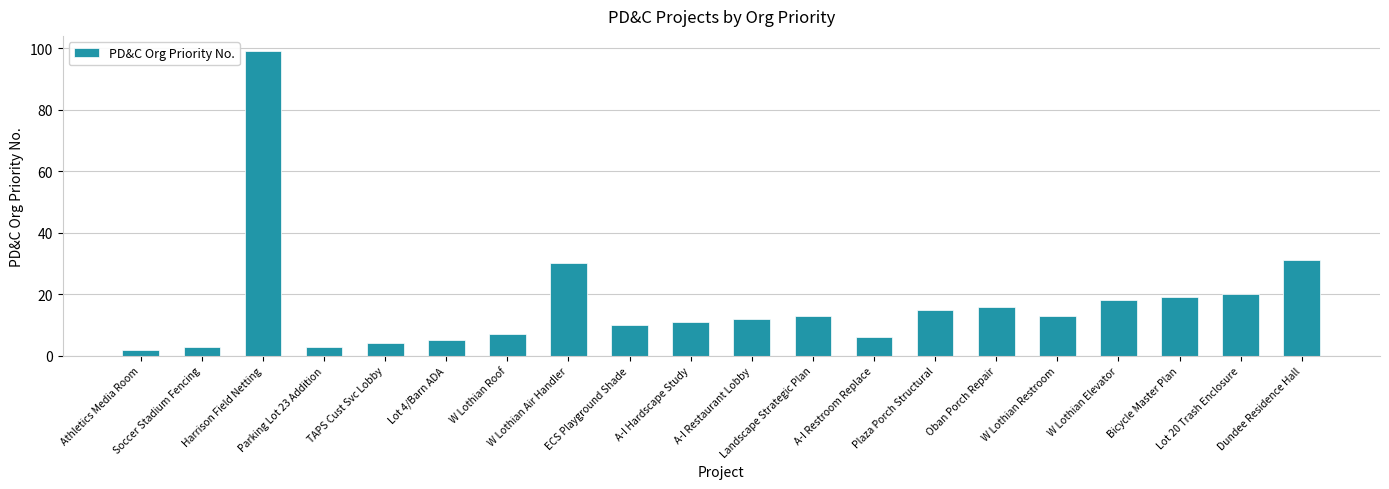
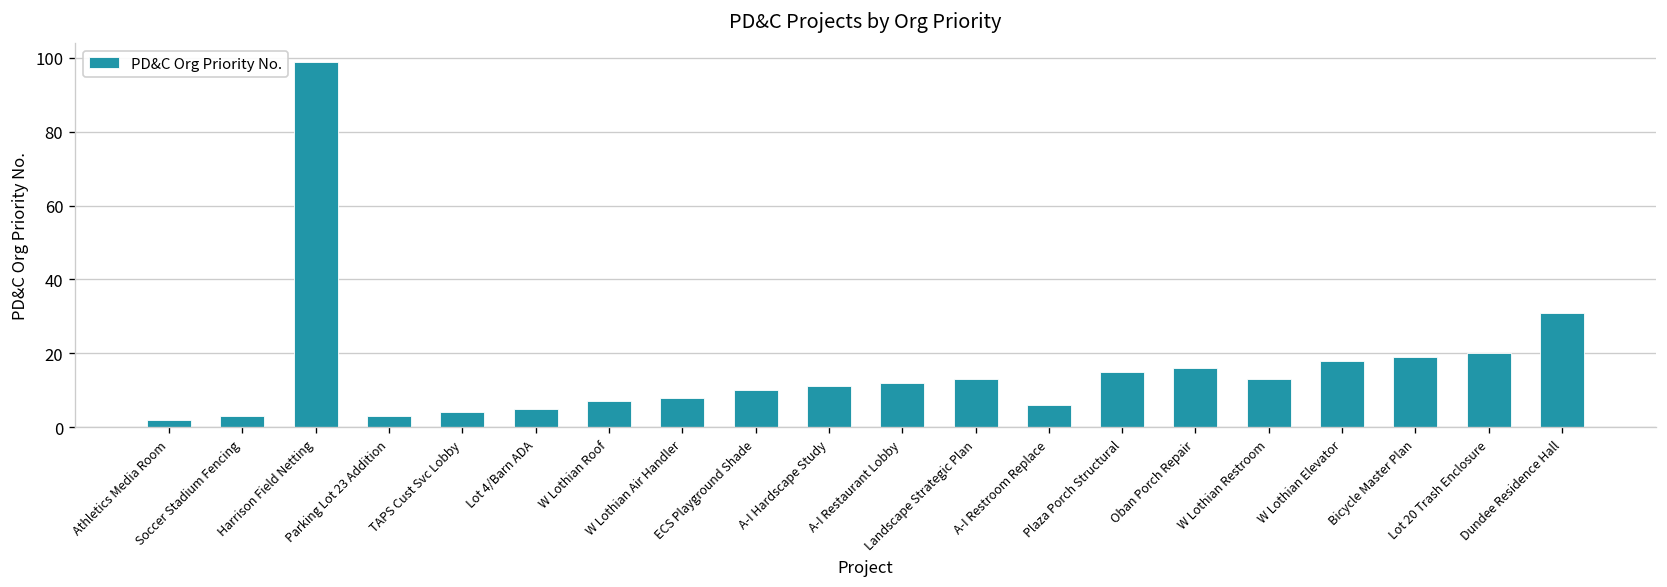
W Lothian Air Handler: 30 -> 8
